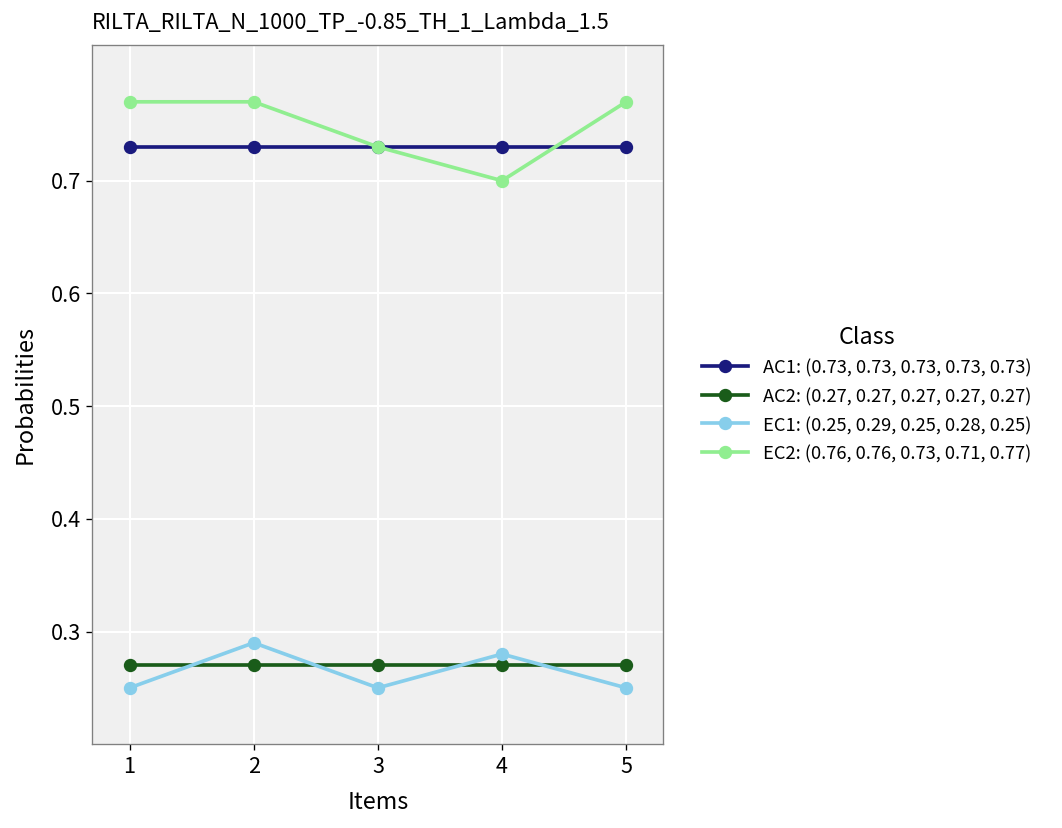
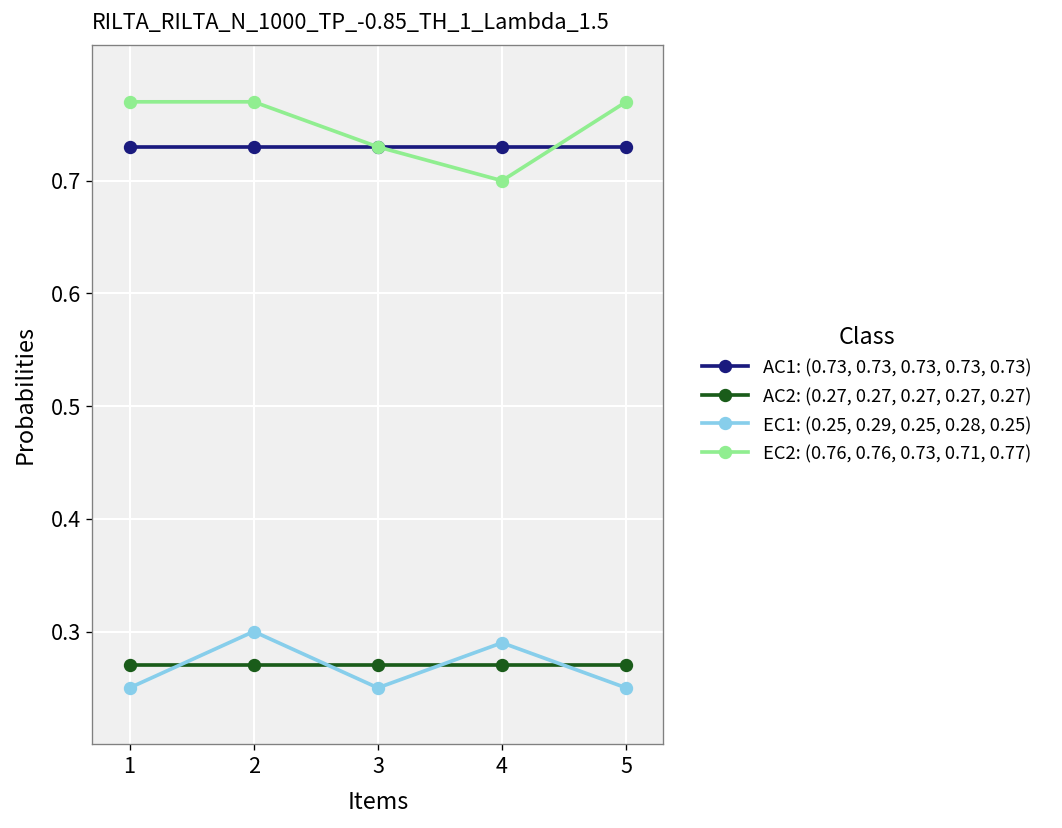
EC1: (0.25, 0.29, 0.25, 0.28, 0.25), 2: 0.29 -> 0.30
EC1: (0.25, 0.29, 0.25, 0.28, 0.25), 4: 0.28 -> 0.29
